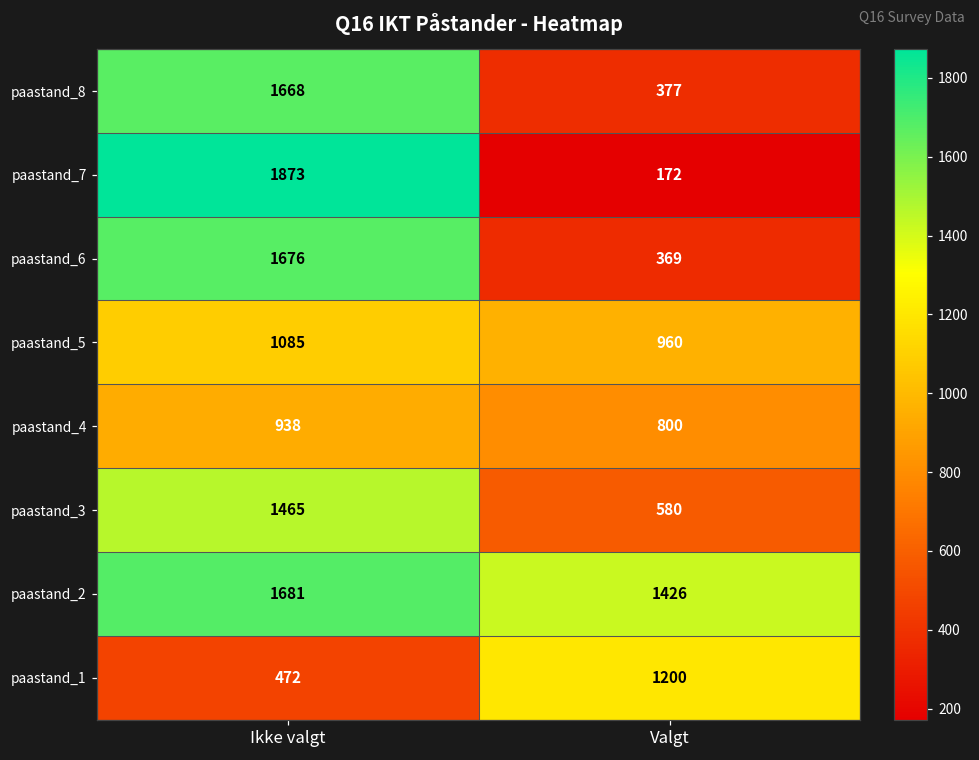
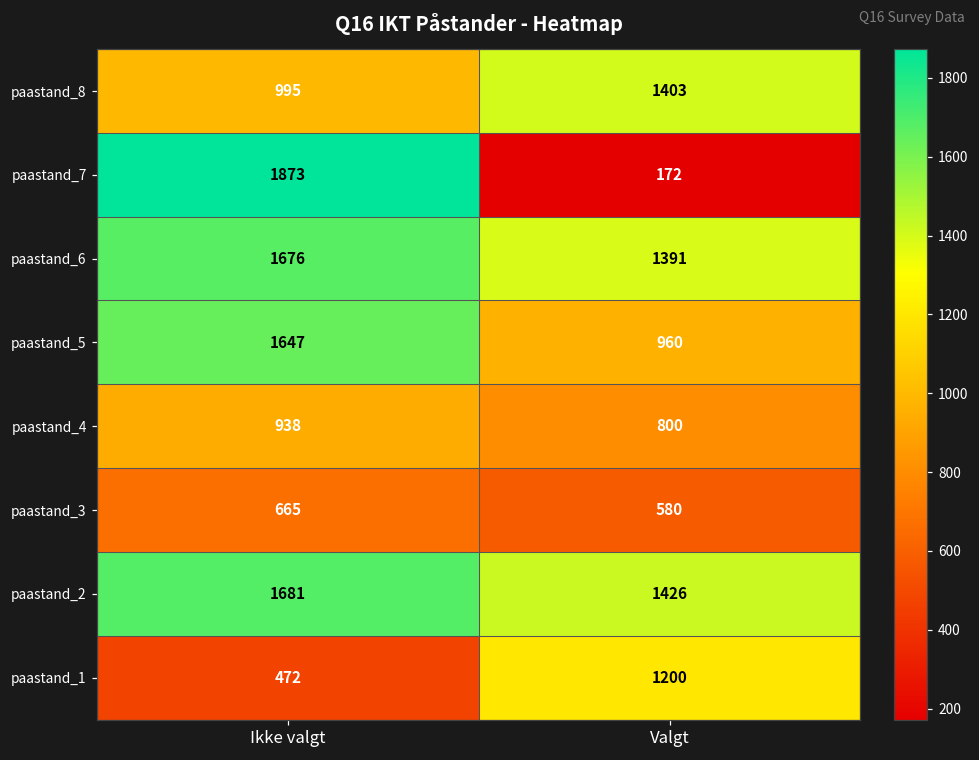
paastand_8, Ikke valgt: 1668 -> 995
paastand_8, Valgt: 377 -> 1403
paastand_6, Valgt: 369 -> 1391
paastand_5, Ikke valgt: 1085 -> 1647
paastand_3, Ikke valgt: 1465 -> 665
